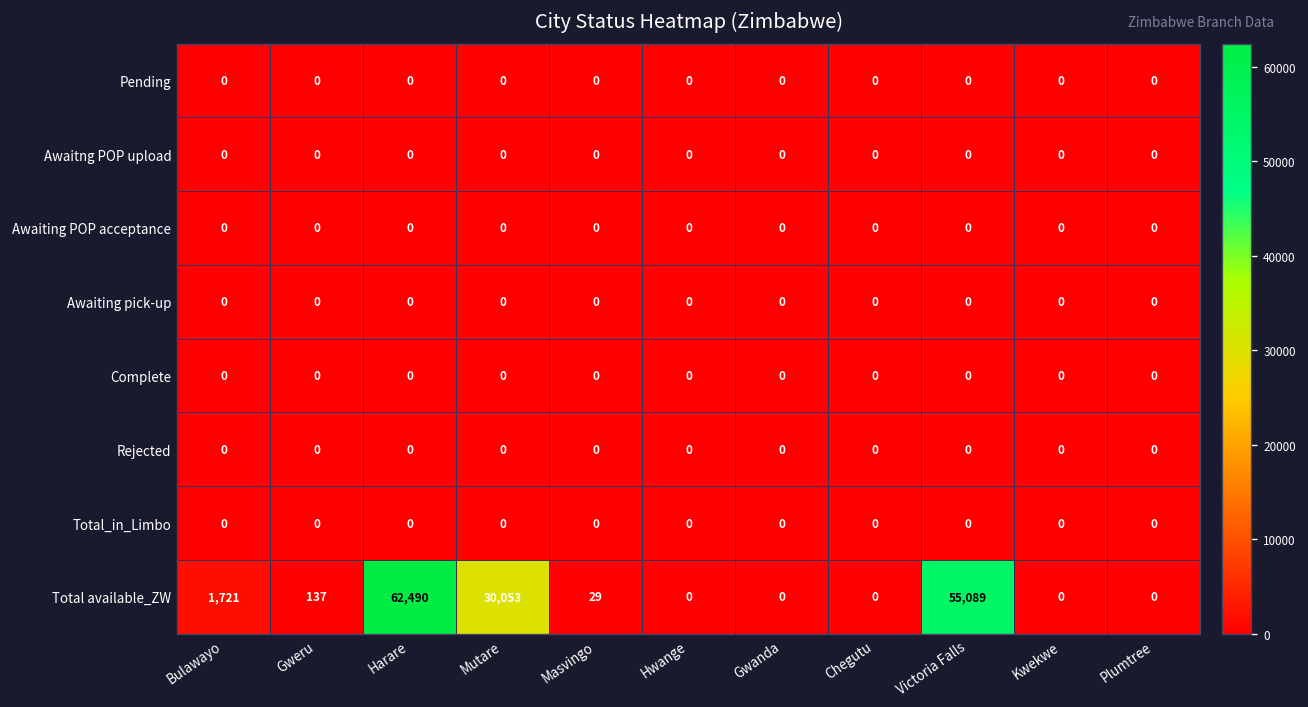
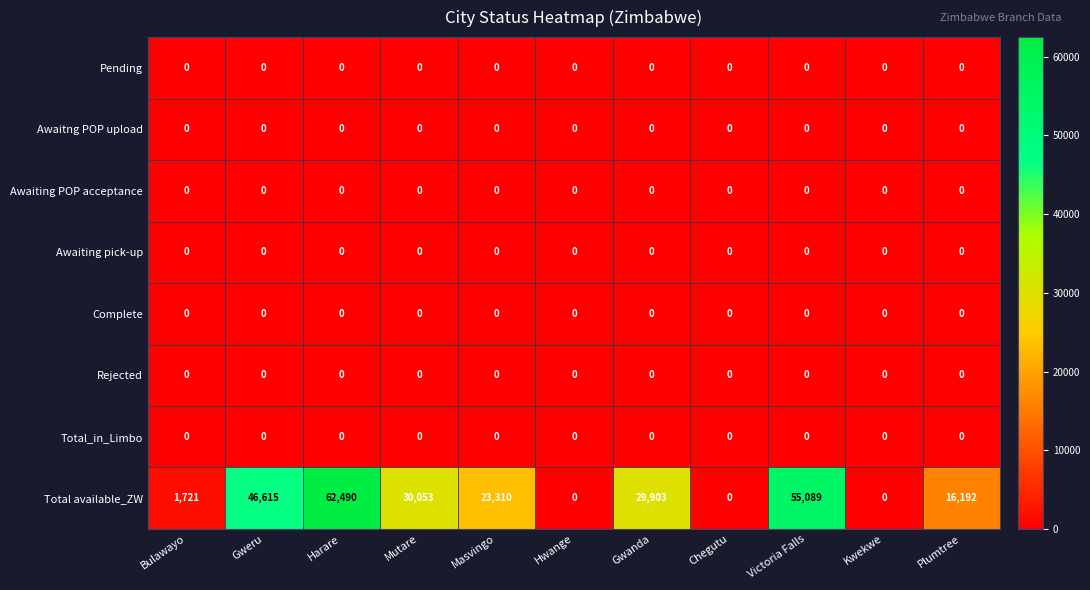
Total available_ZW, Gweru: 137 -> 46,615
Total available_ZW, Masvingo: 29 -> 23,310
Total available_ZW, Gwanda: 0 -> 29,903
Total available_ZW, Plumtree: 0 -> 16,192
